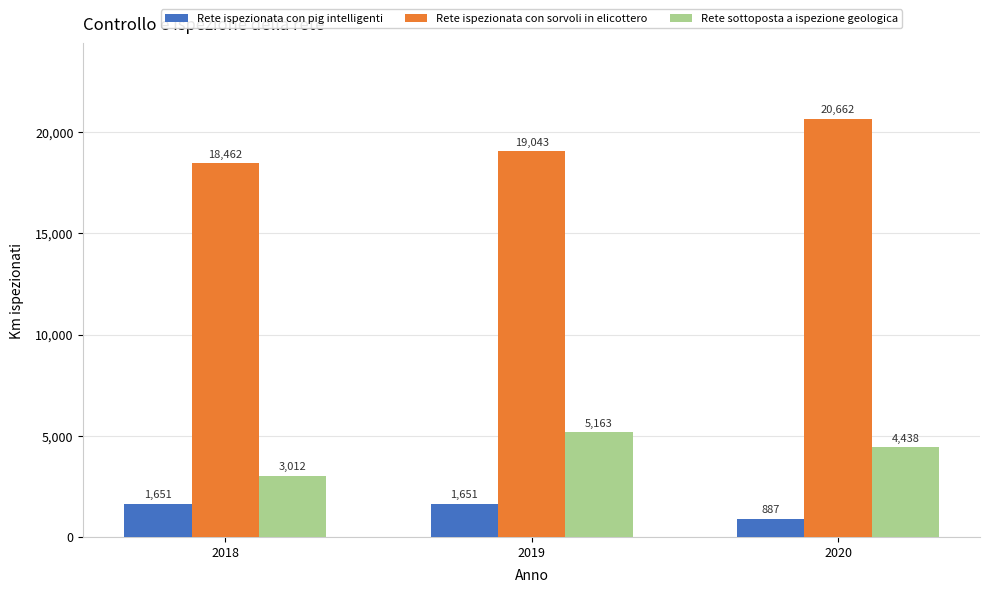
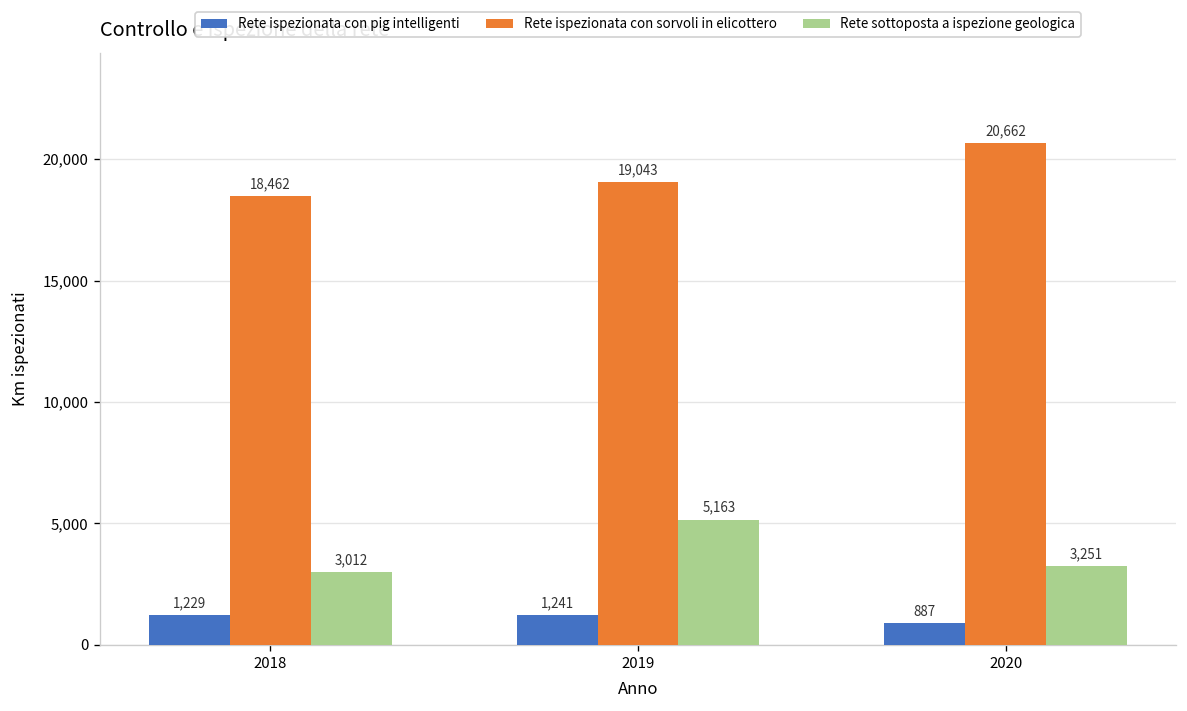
Rete ispezionata con pig intelligenti, 2018: 1,651 -> 1,229
Rete ispezionata con pig intelligenti, 2019: 1,651 -> 1,241
Rete sottoposta a ispezione geologica, 2020: 4,438 -> 3,251
